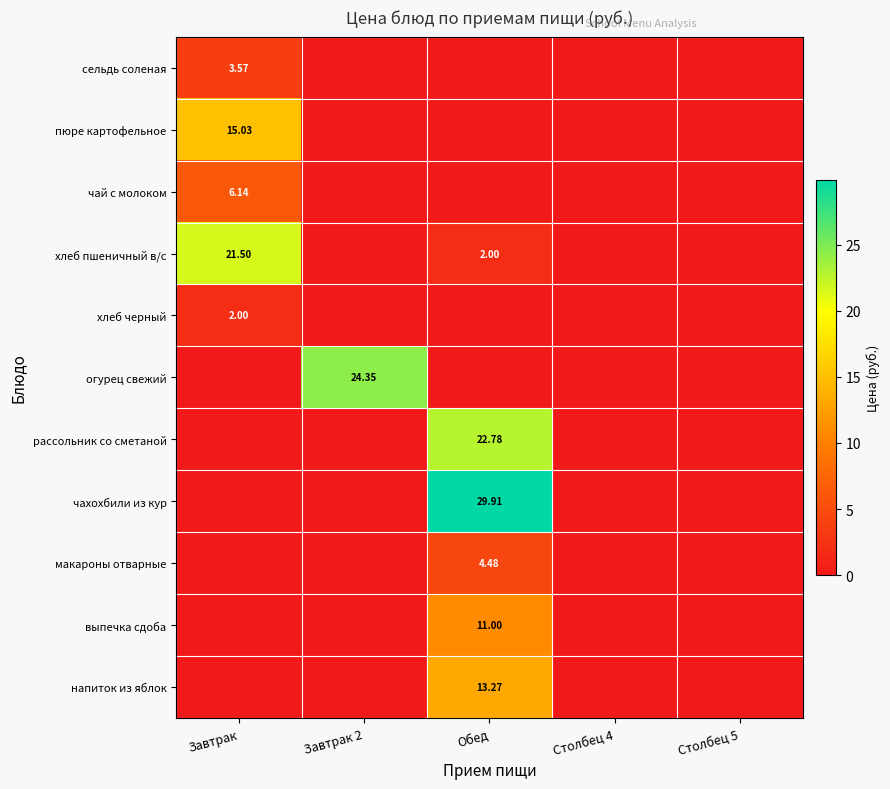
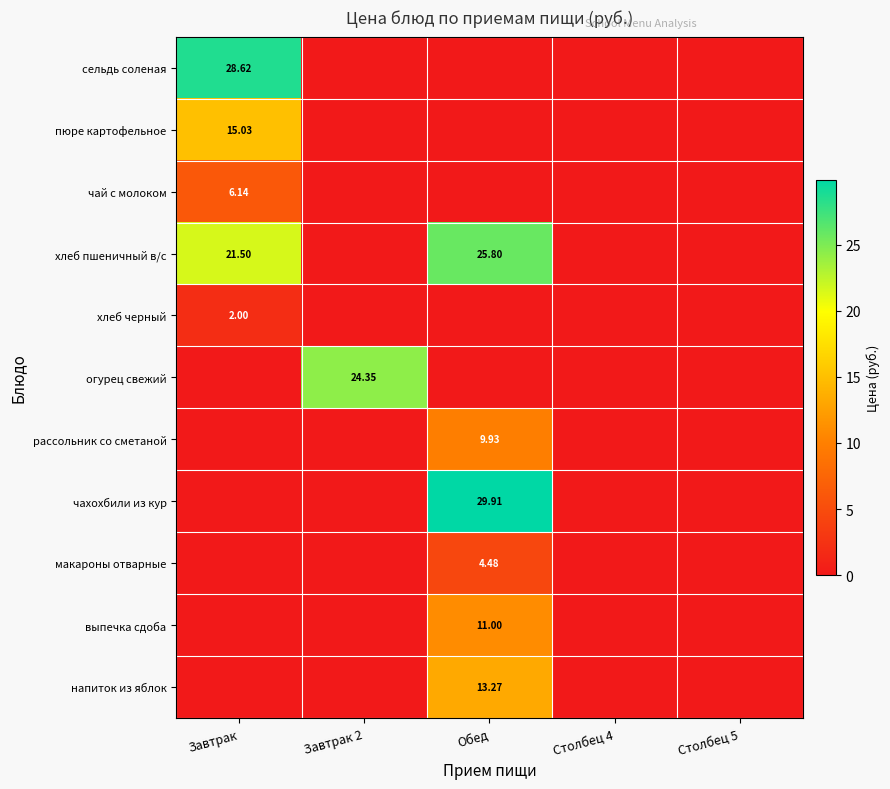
сельдь соленая, Завтрак: 3.57 -> 28.62
хлеб пшеничный в/с, Обед: 2.00 -> 25.80
рассольник со сметаной, Обед: 22.78 -> 9.93
